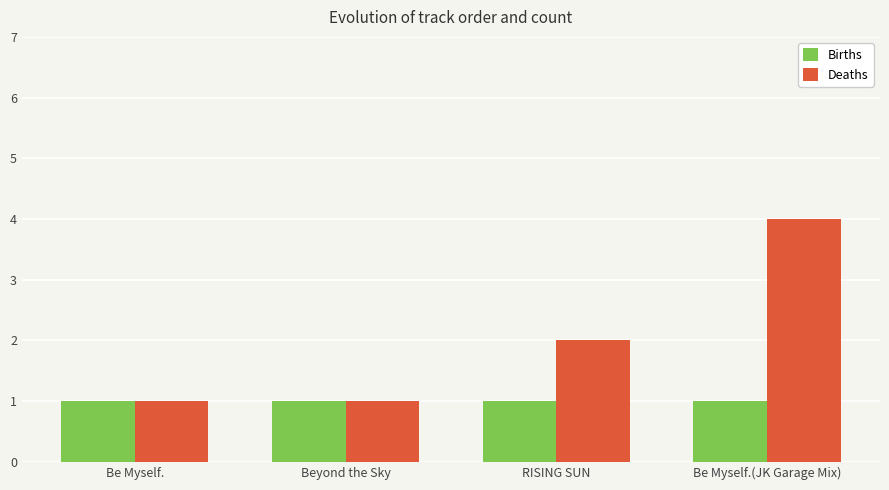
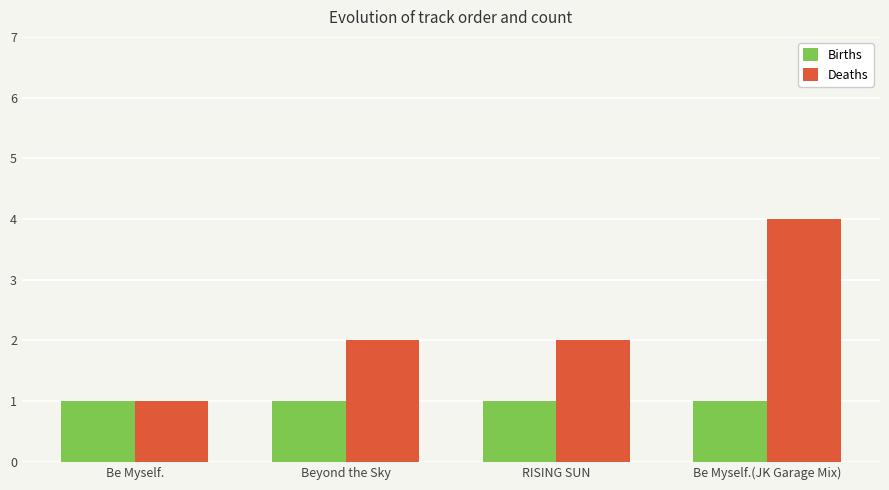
Deaths, Beyond the Sky: 1 -> 2
